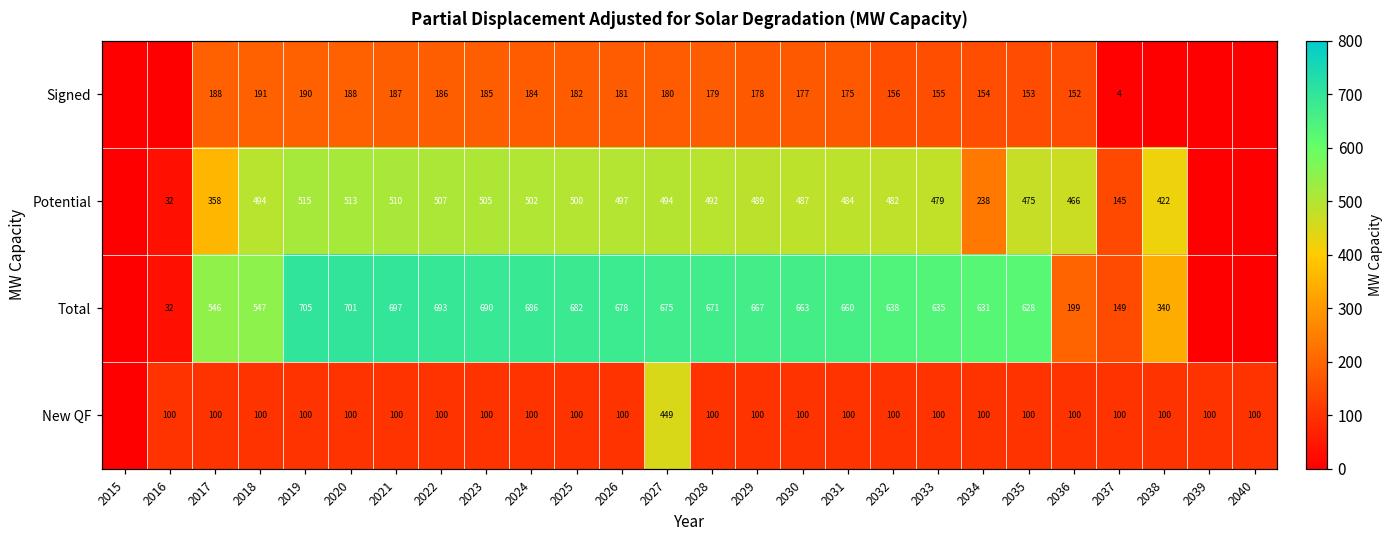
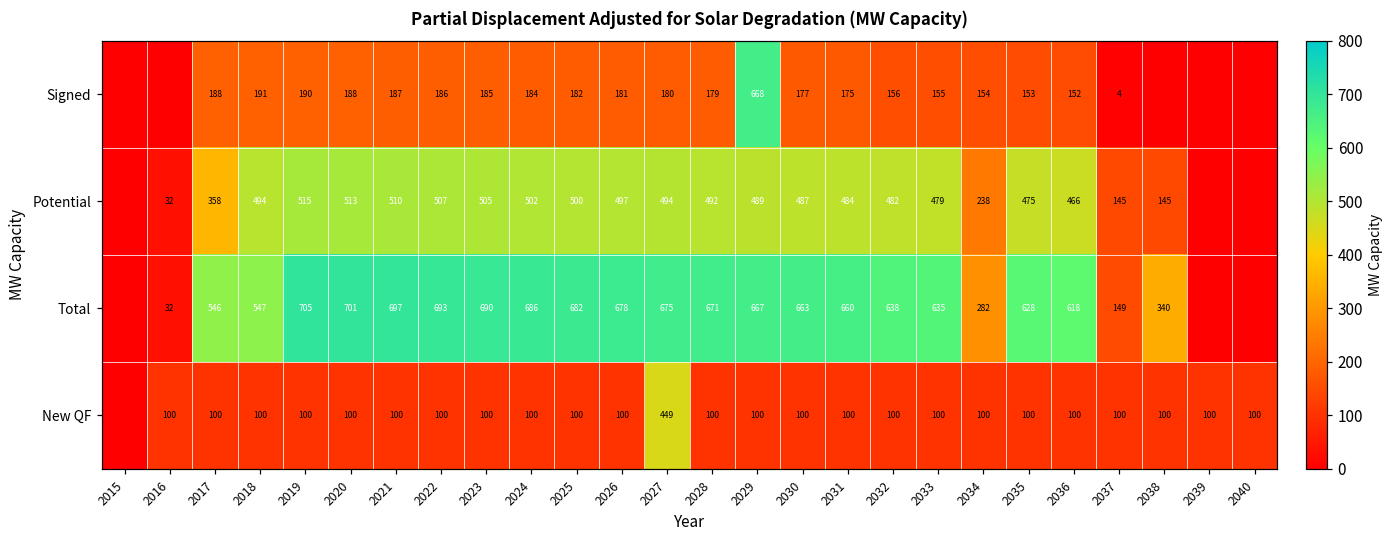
Signed, 2029: 178 -> 668
Potential, 2038: 422 -> 145
Total, 2034: 631 -> 282
Total, 2036: 199 -> 618
